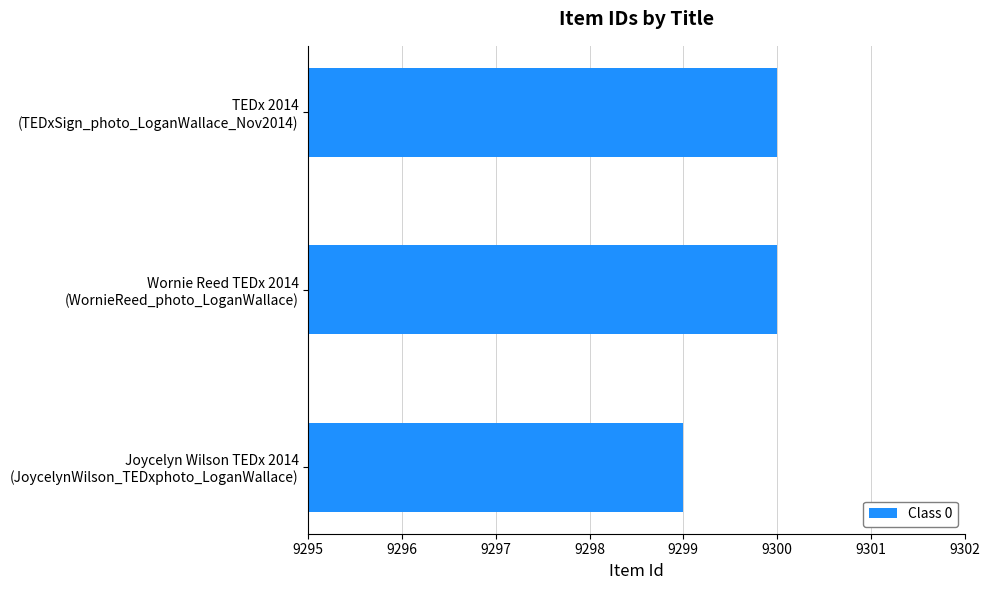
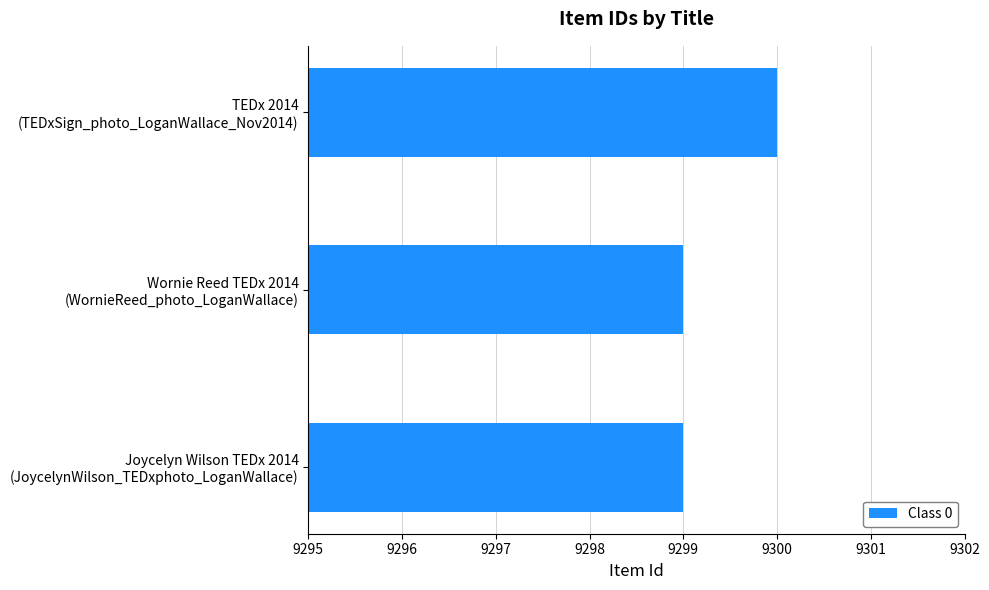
Wornie Reed TEDx 2014 (WornieReed_photo_LoganWallace): 9300 -> 9299
